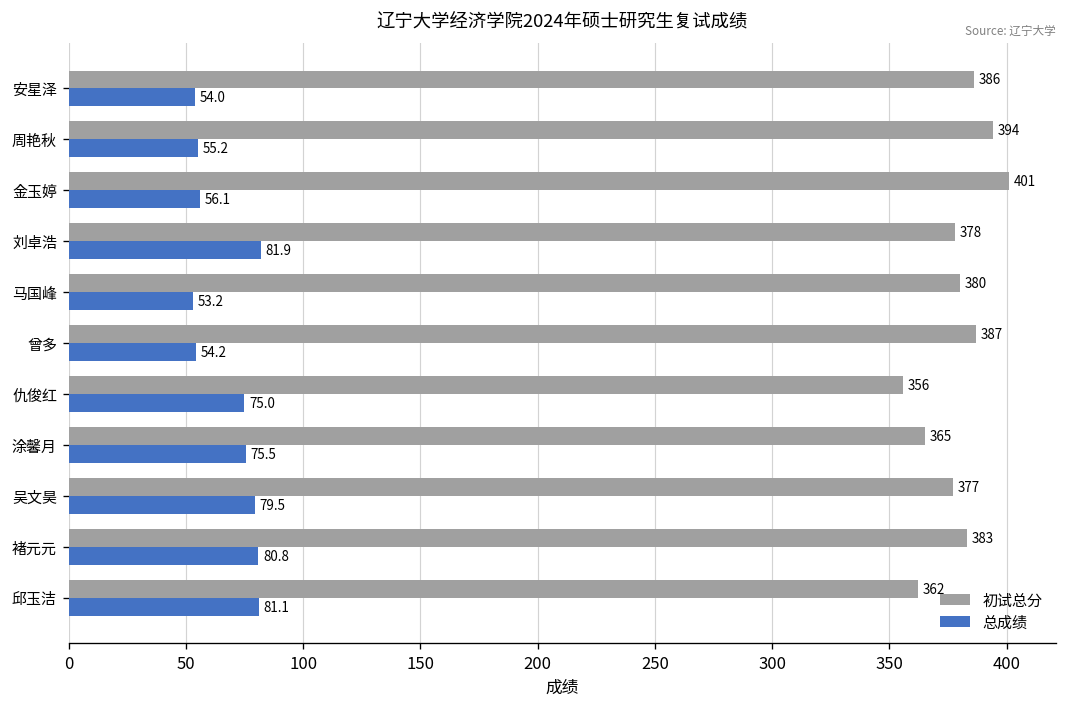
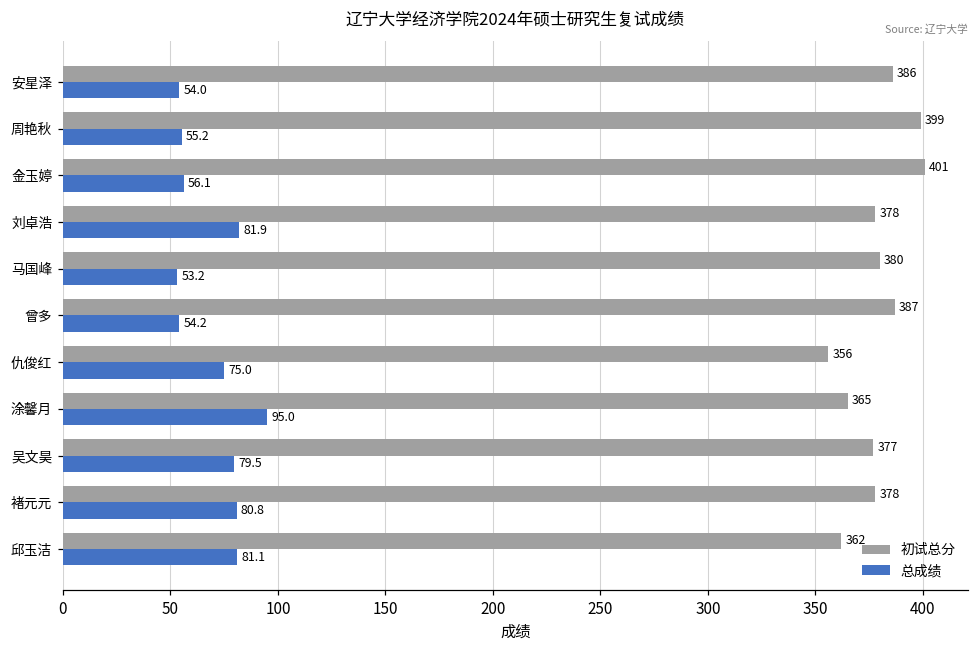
初试总分, 周艳秋: 394 -> 399
总成绩, 涂馨月: 75.5 -> 95.0
初试总分, 褚元元: 383 -> 378
